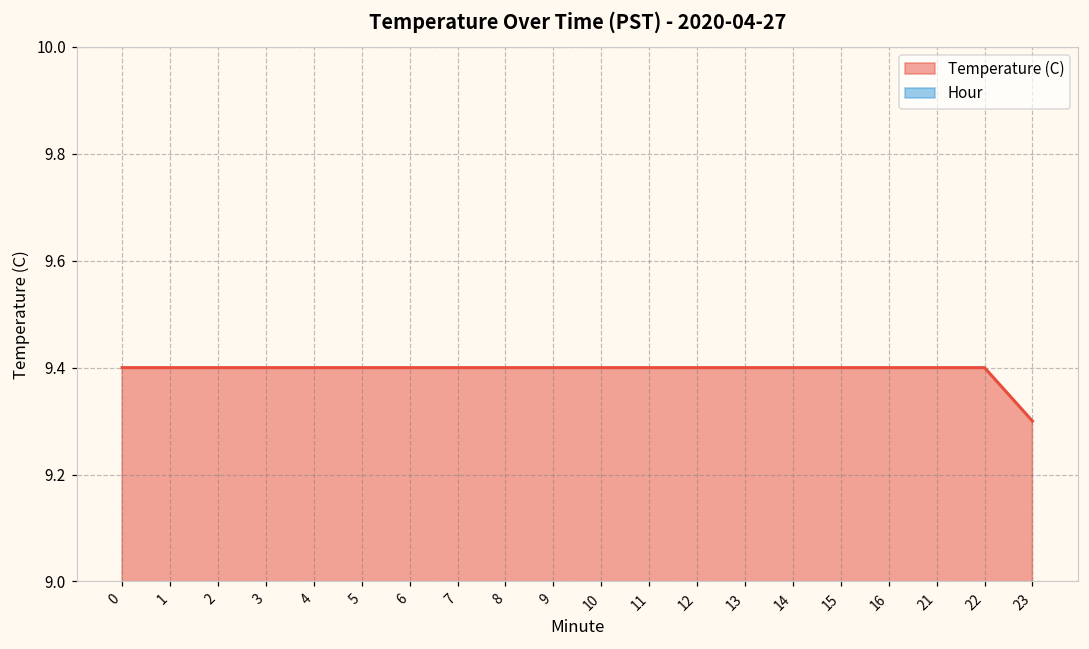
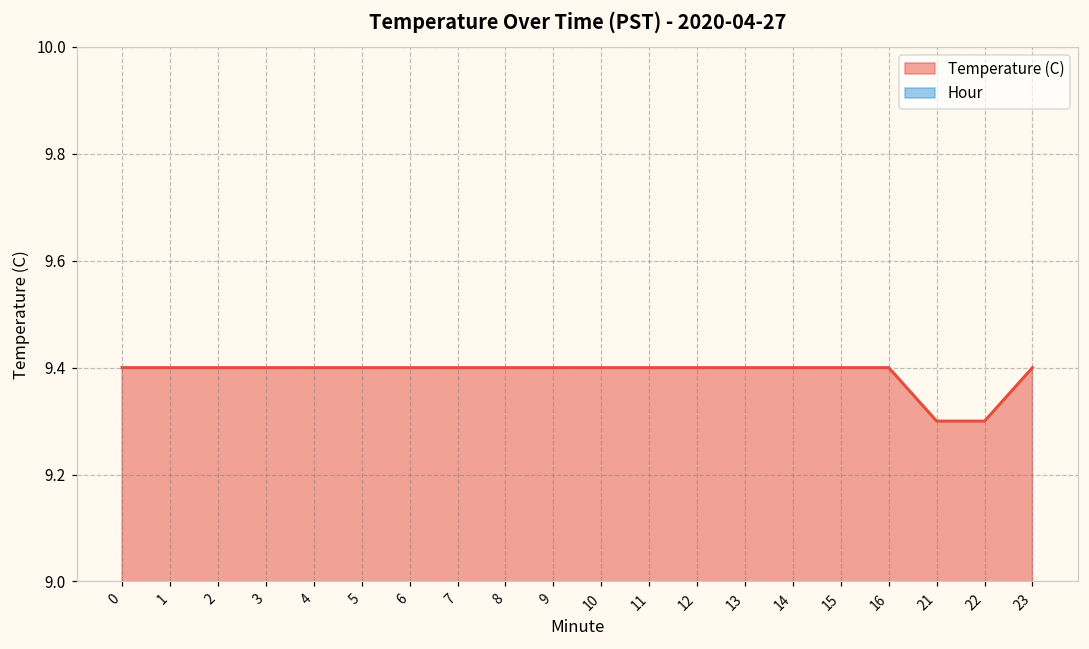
Temperature (C), 21: 9.4 -> 9.3
Temperature (C), 22: 9.4 -> 9.3
Temperature (C), 23: 9.3 -> 9.4
